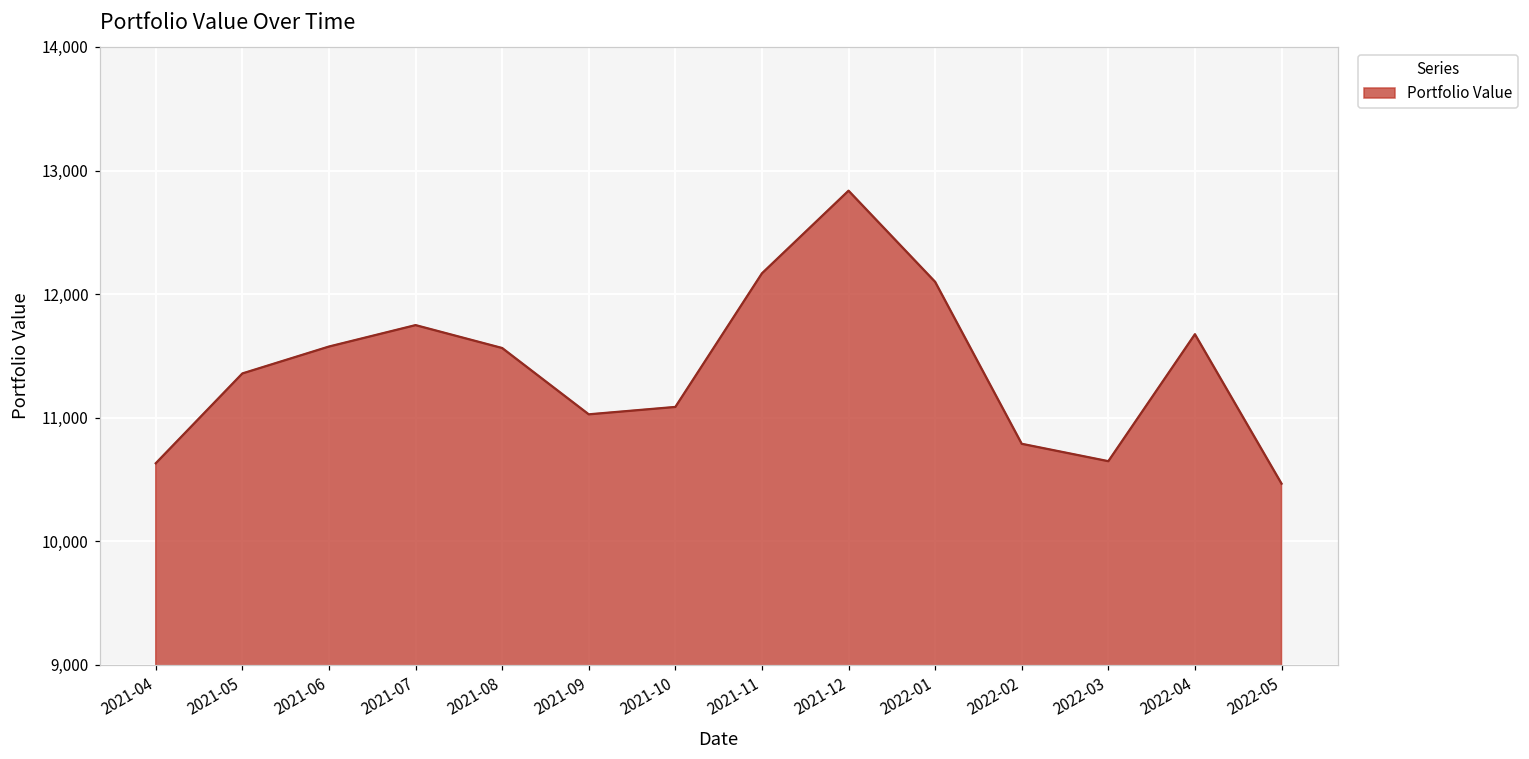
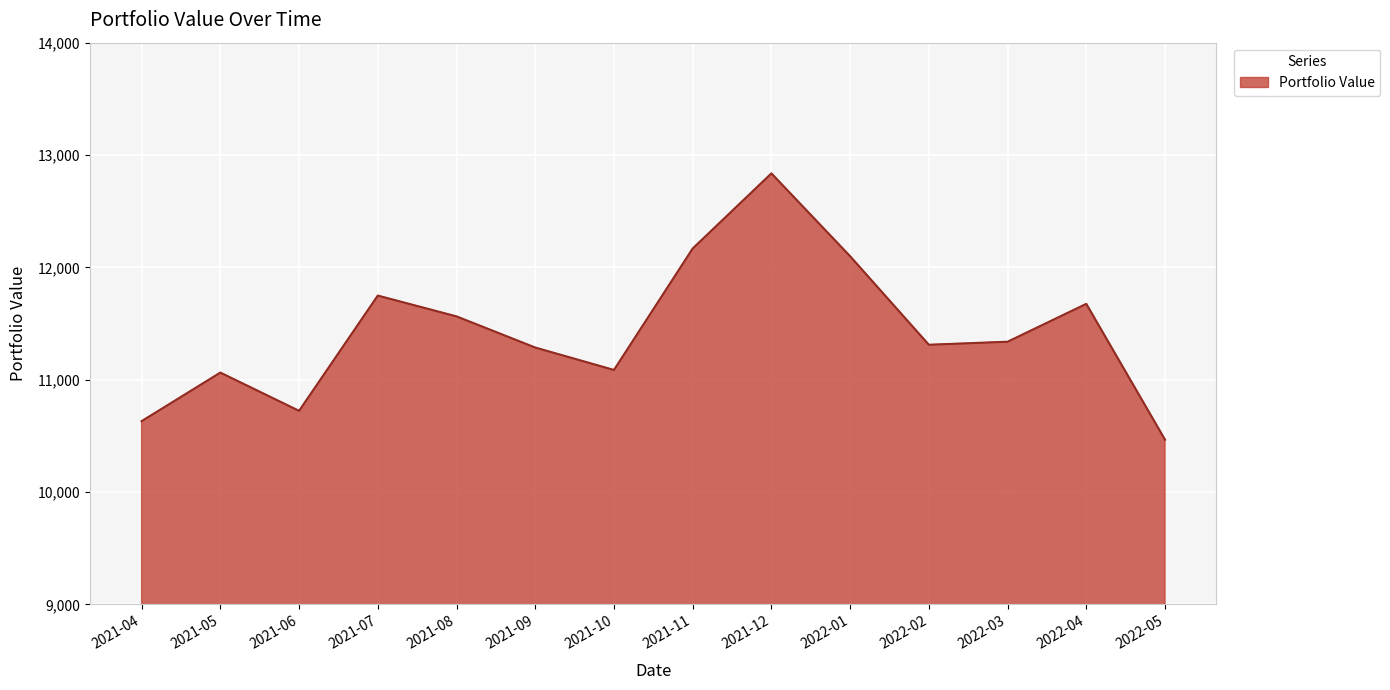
2021-05: 11,360 -> 11,060
2021-06: 11,580 -> 10,720
2021-09: 11,030 -> 11,290
2022-02: 10,790 -> 11,310
2022-03: 10,650 -> 11,340
